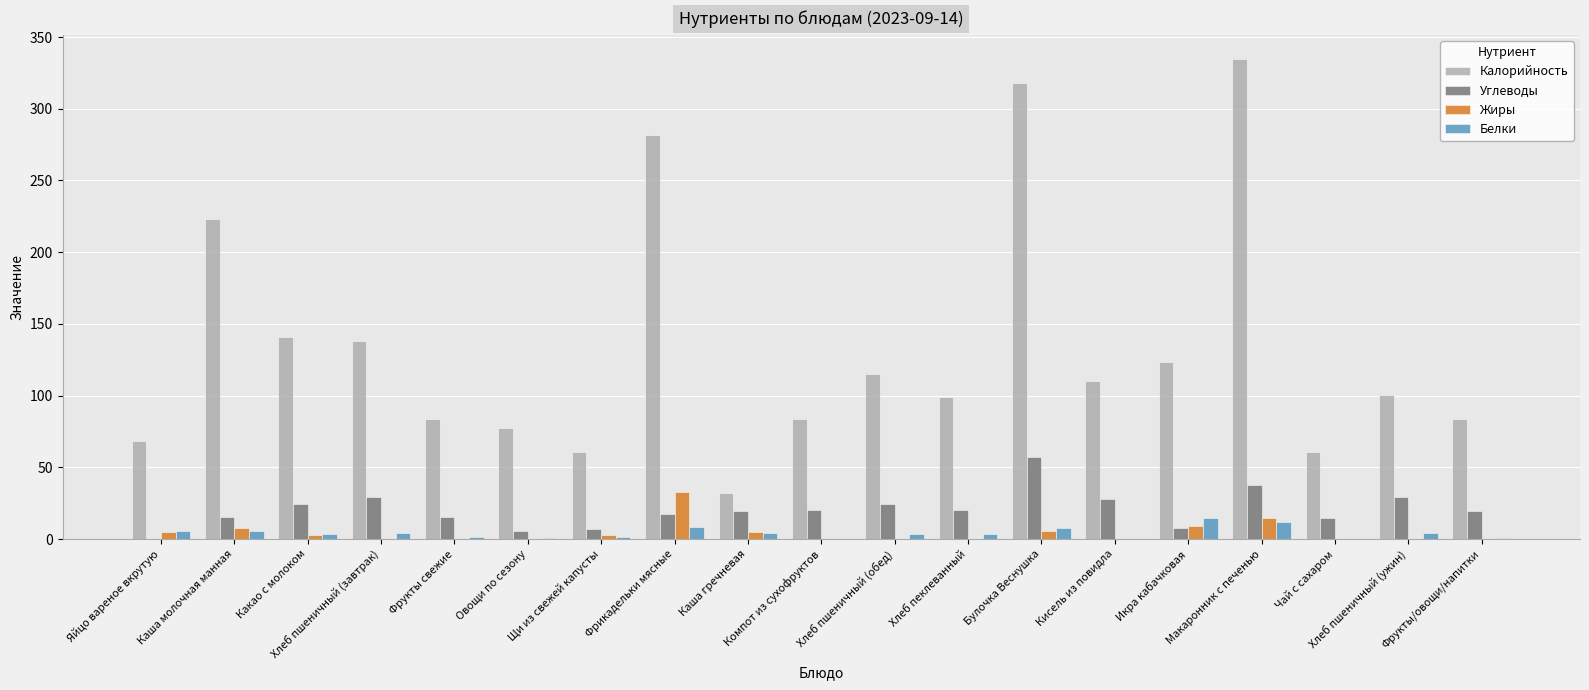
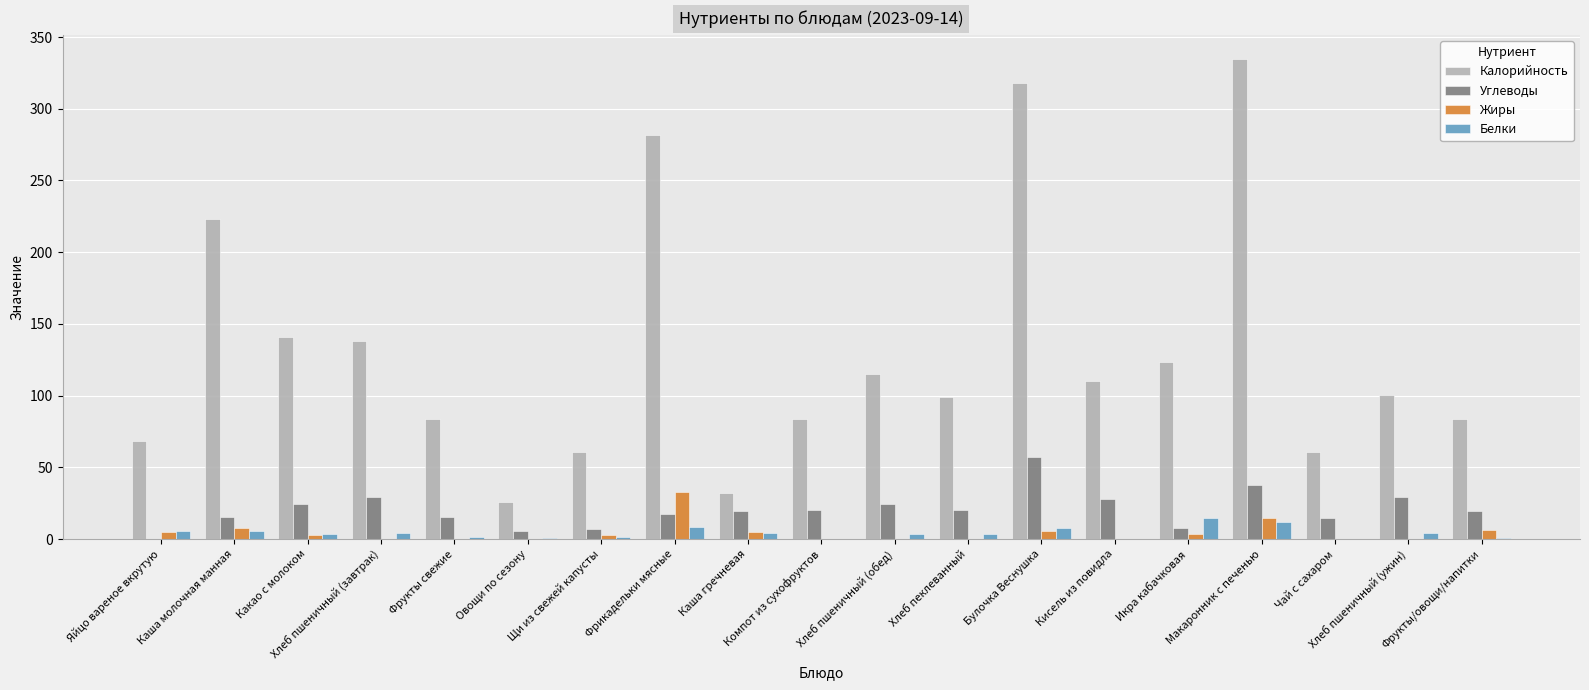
Калорийность, Овощи по сезону: 77 -> 26
Жиры, Икра кабачковая: 9 -> 4
Жиры, Фрукты/овощи/напитки: 0 -> 6
